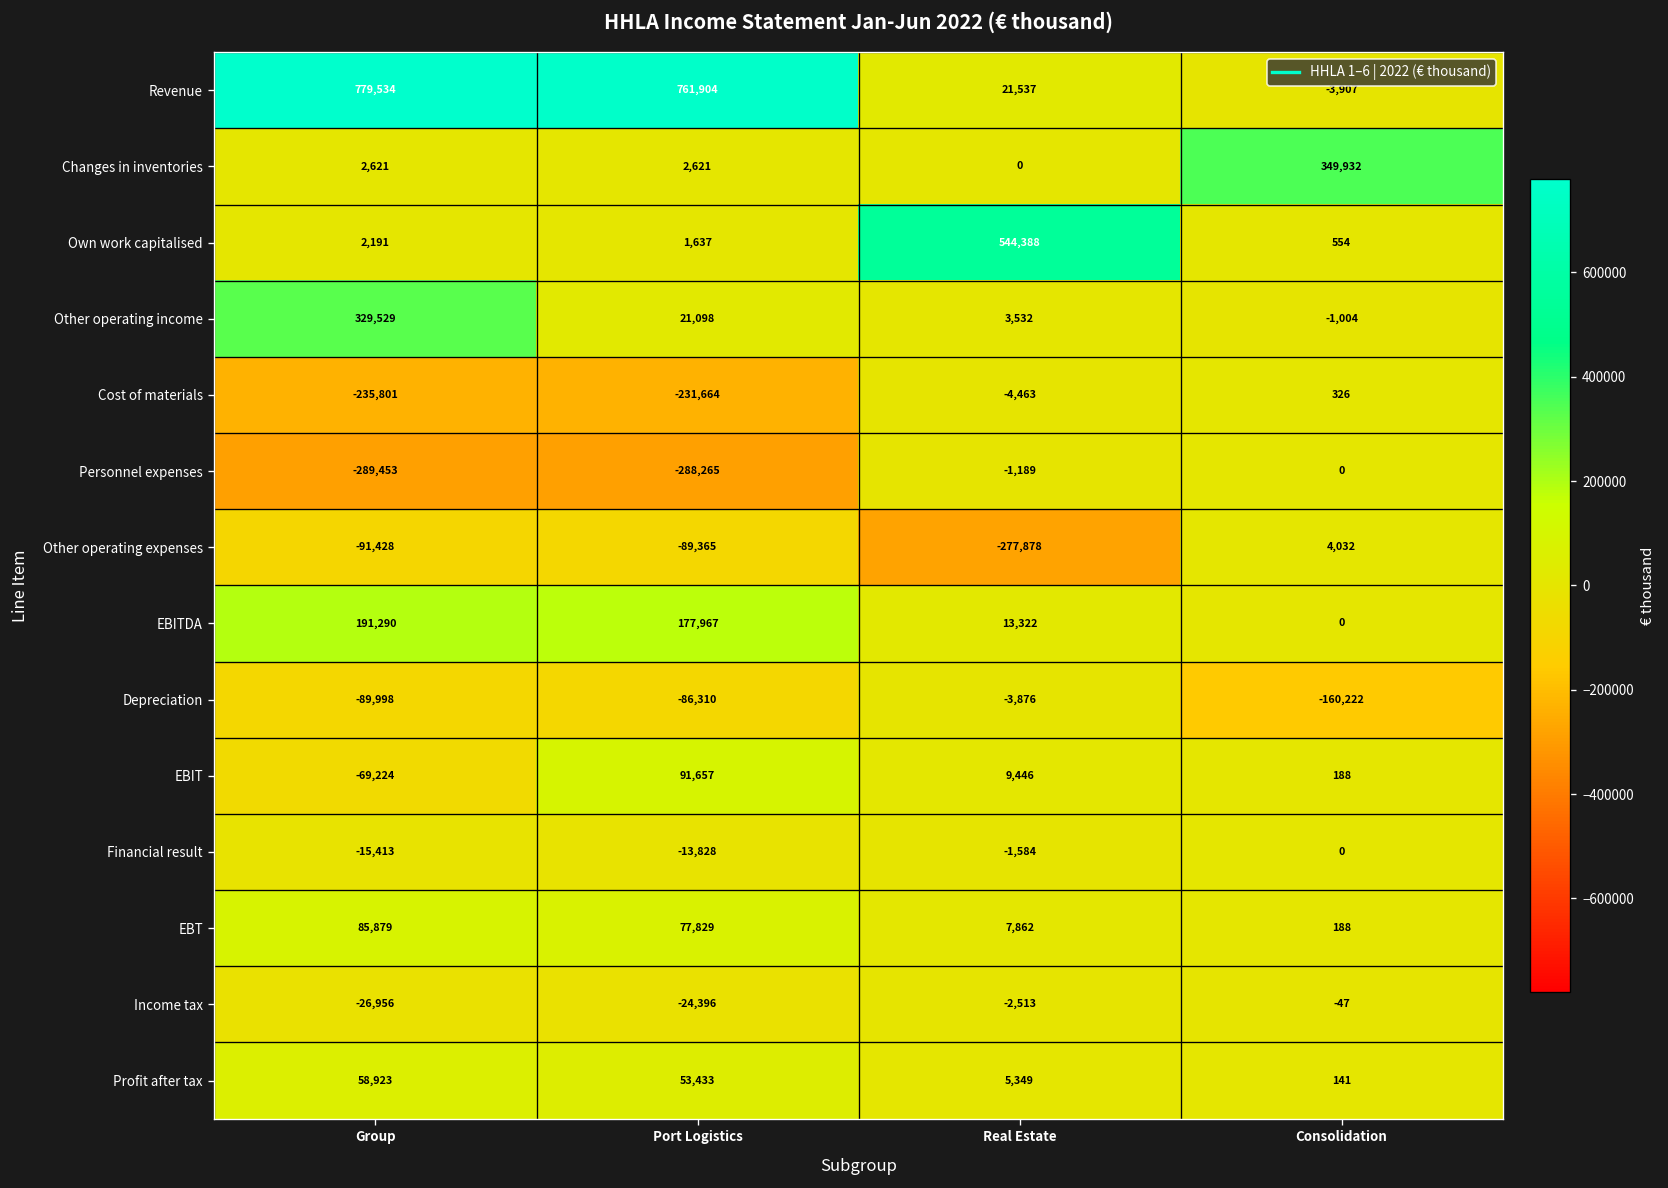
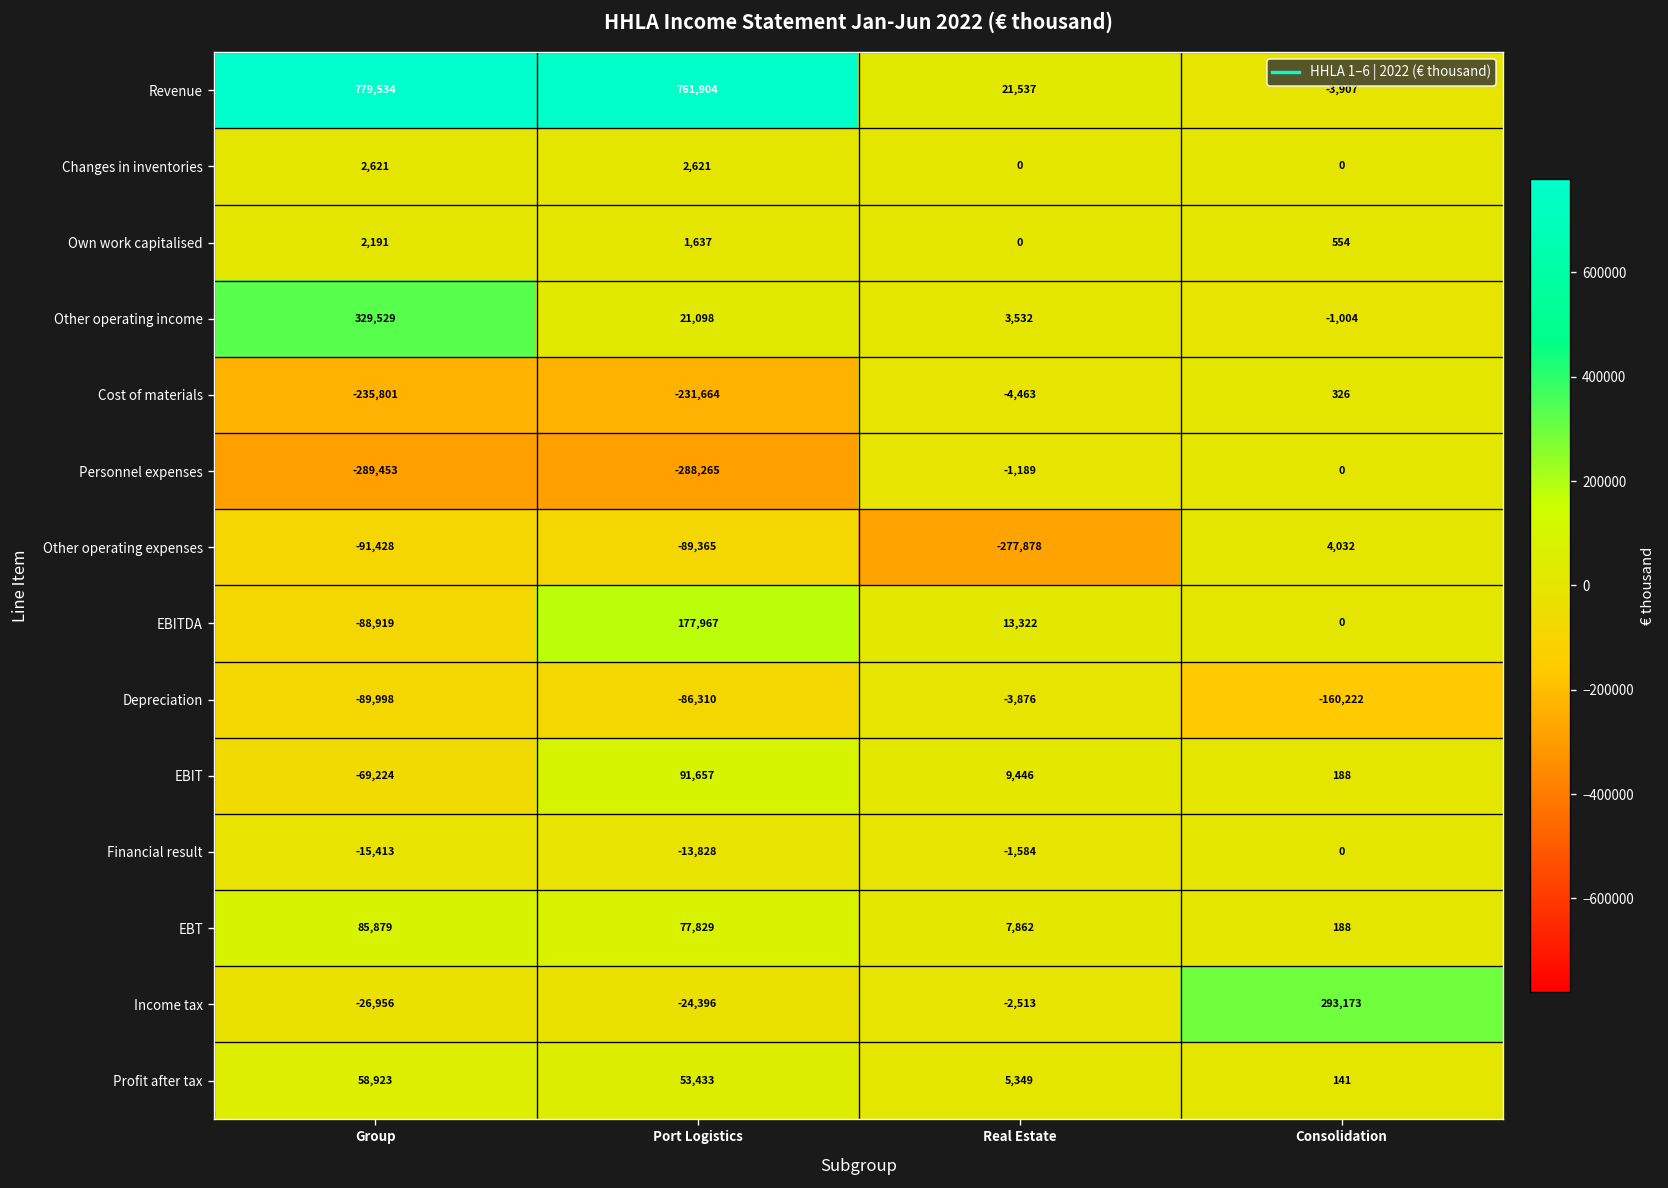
Changes in inventories, Consolidation: 349,932 -> 0
Own work capitalised, Real Estate: 544,388 -> 0
EBITDA, Group: 191,290 -> -88,919
Income tax, Consolidation: -47 -> 293,173
